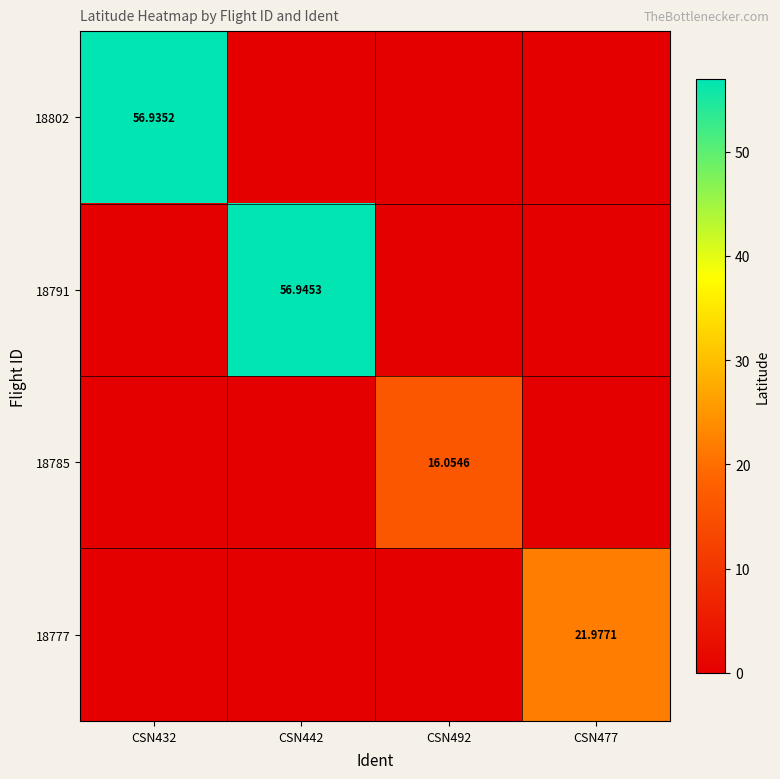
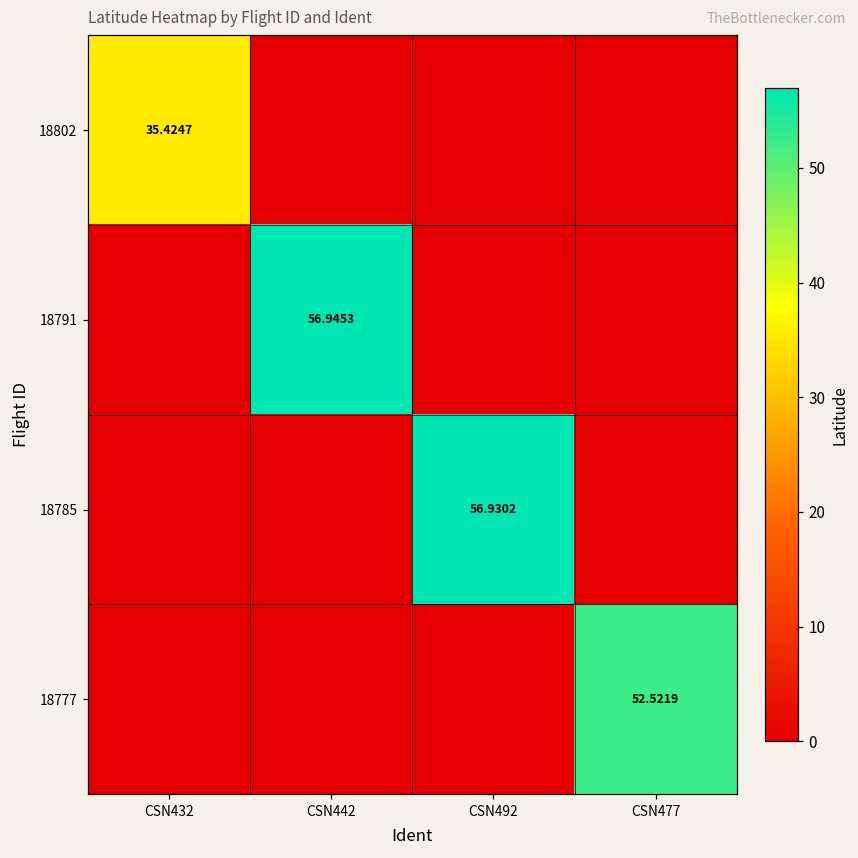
18802, CSN432: 56.9352 -> 35.4247
18785, CSN492: 16.0546 -> 56.9302
18777, CSN477: 21.9771 -> 52.5219
